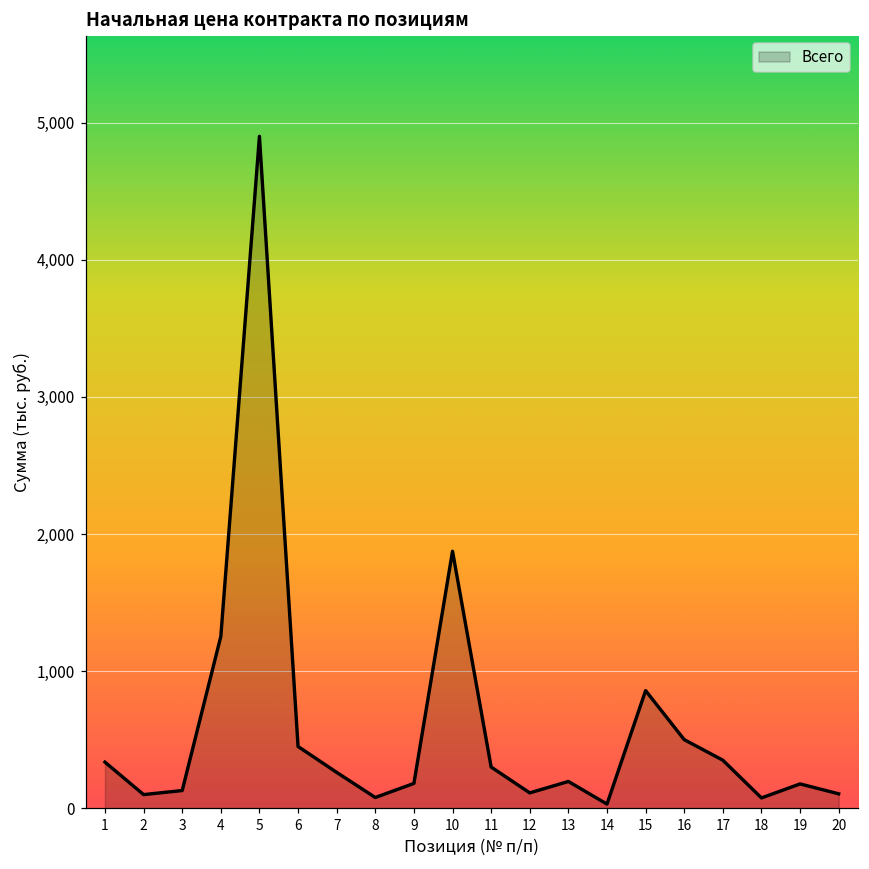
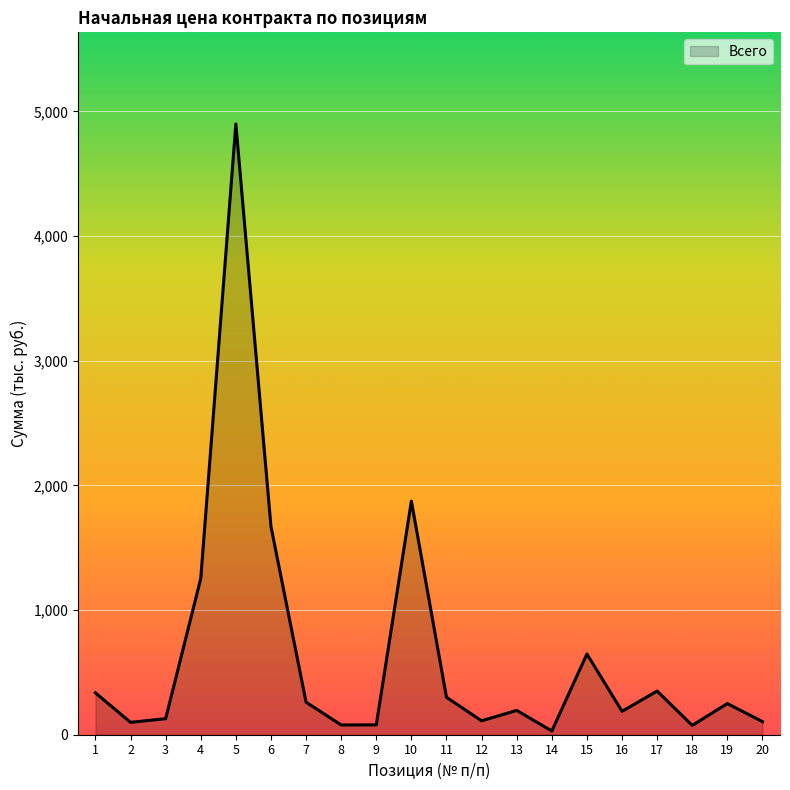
6: 450 -> 1,670
9: 180 -> 80
15: 860 -> 650
16: 500 -> 190
19: 180 -> 250
